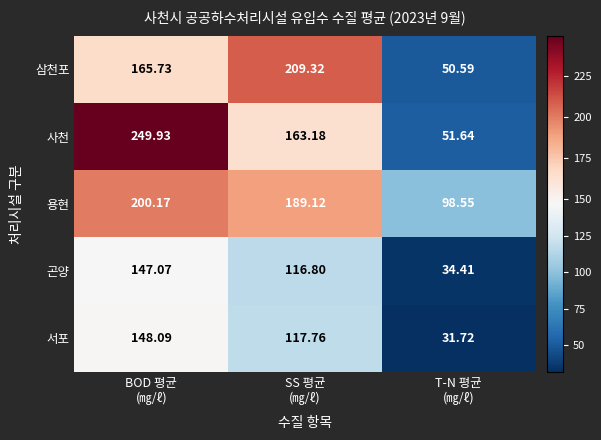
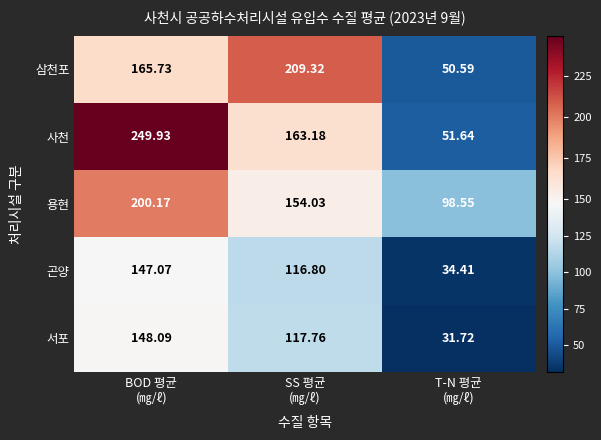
용현, SS 평균 (㎎/ℓ): 189.12 -> 154.03
